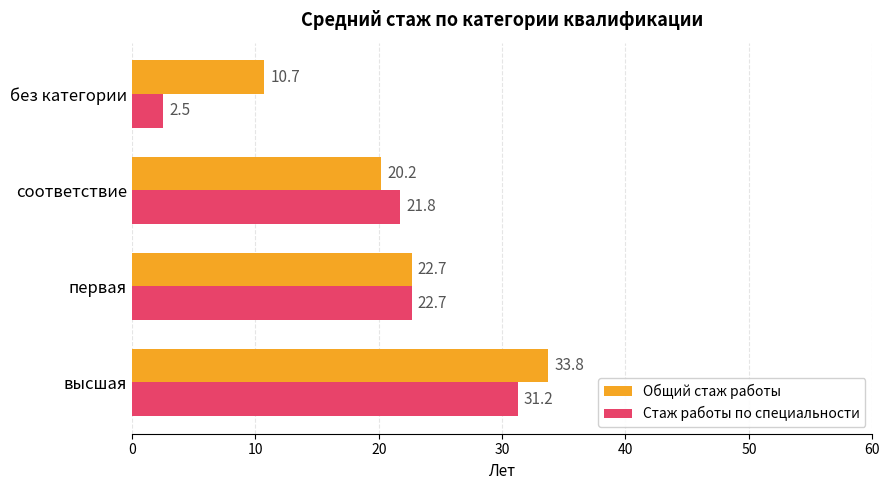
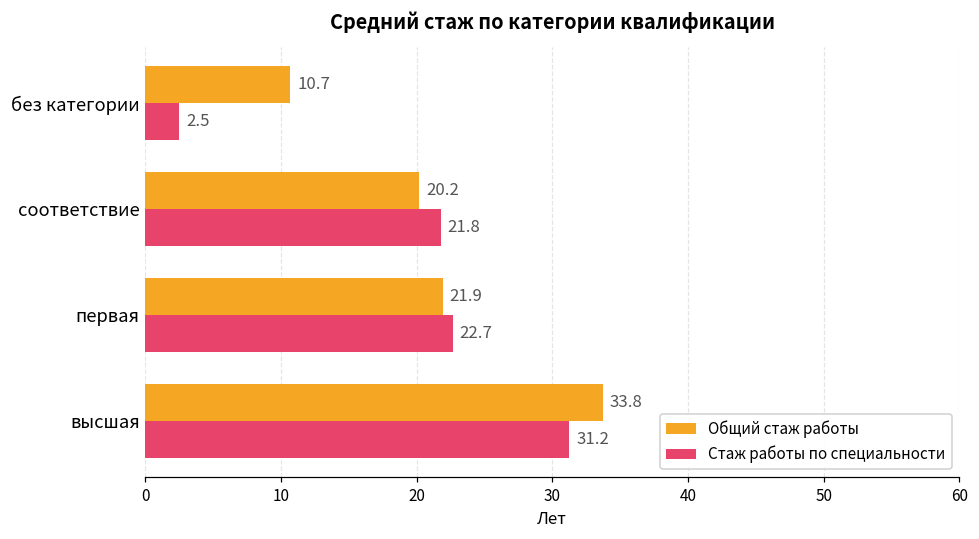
Общий стаж работы, первая: 22.7 -> 21.9
